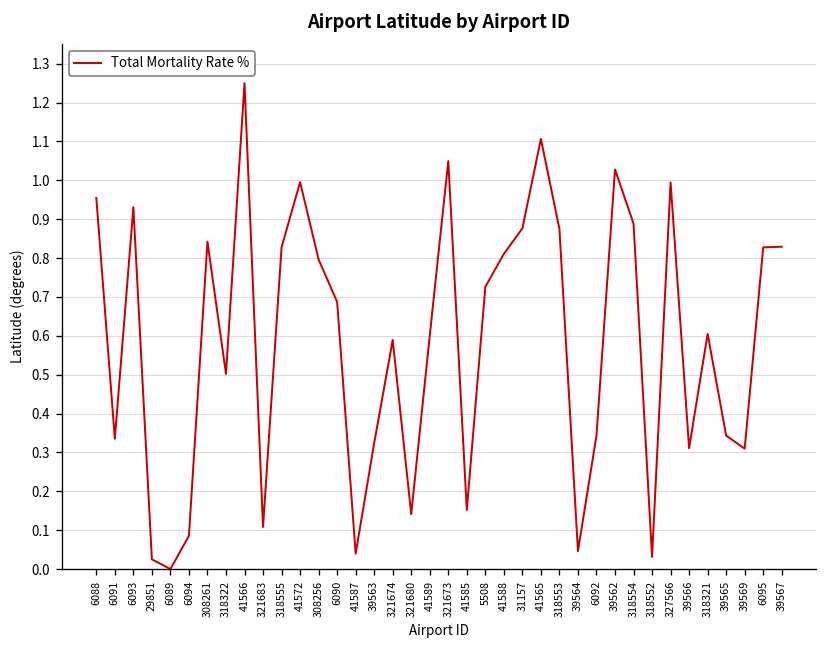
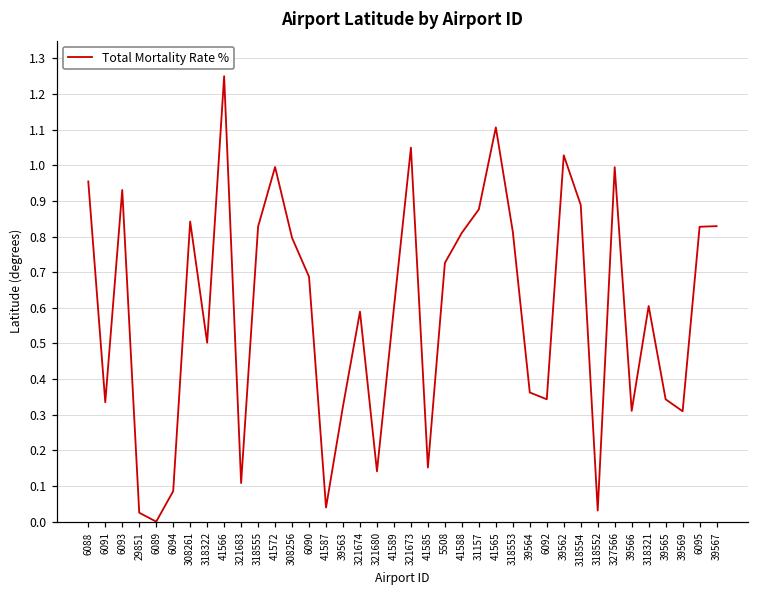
318553: 0.87 -> 0.81
39564: 0.05 -> 0.36
